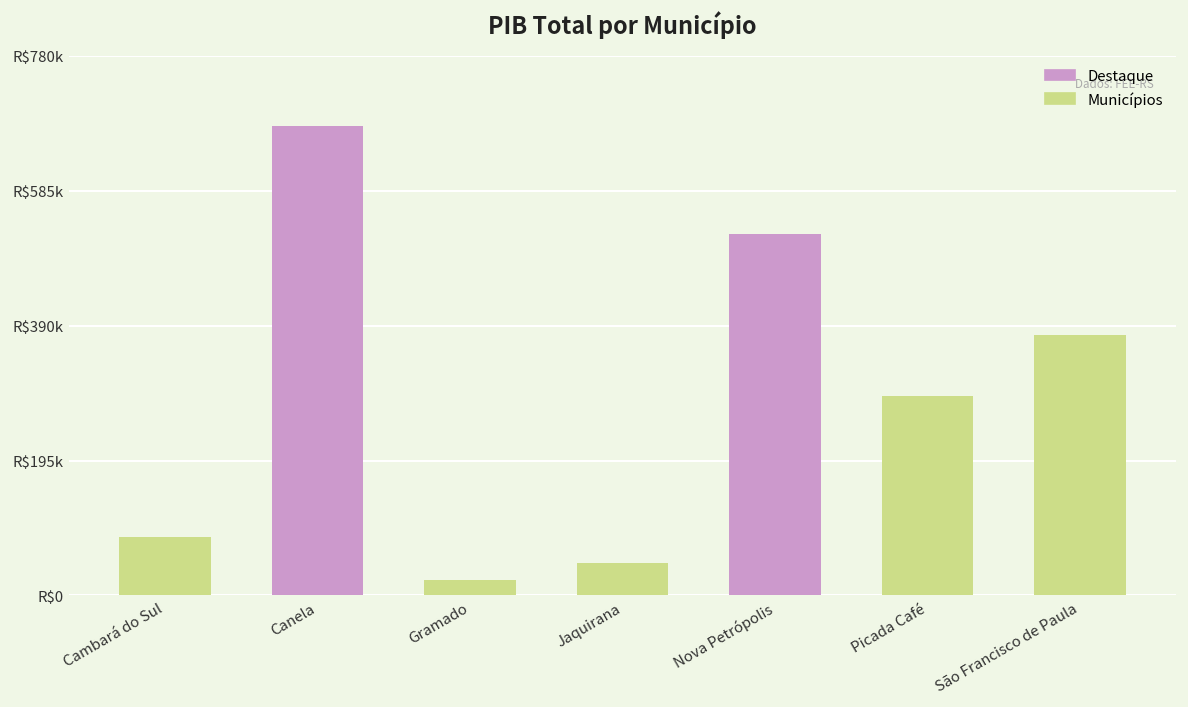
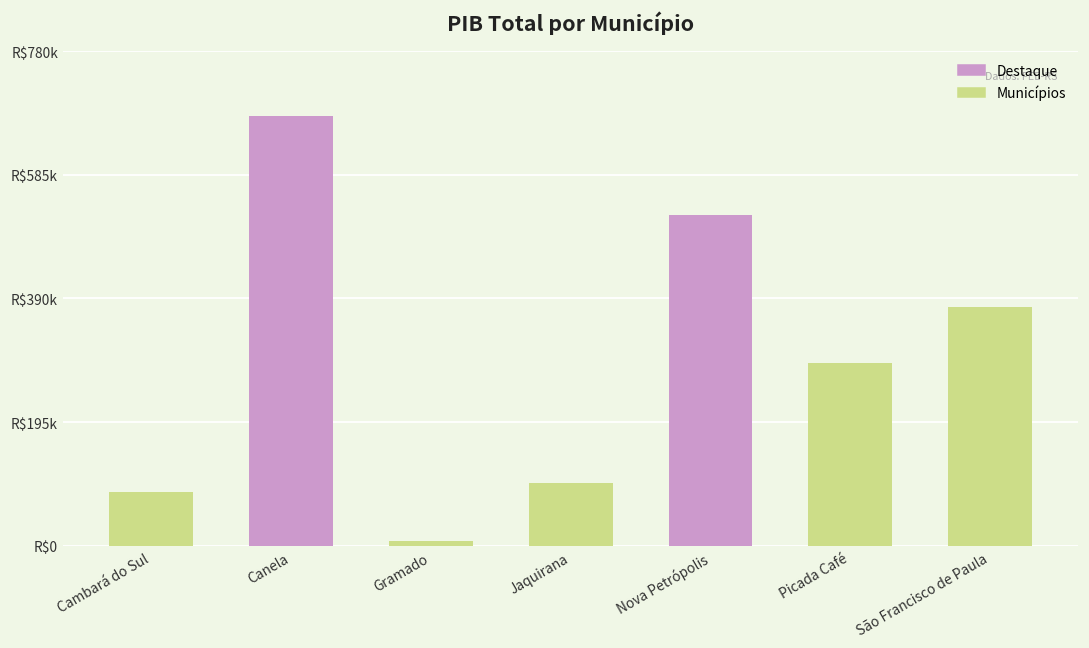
Municípios, Gramado: R$20000 -> R$10000
Municípios, Jaquirana: R$50000 -> R$100000
